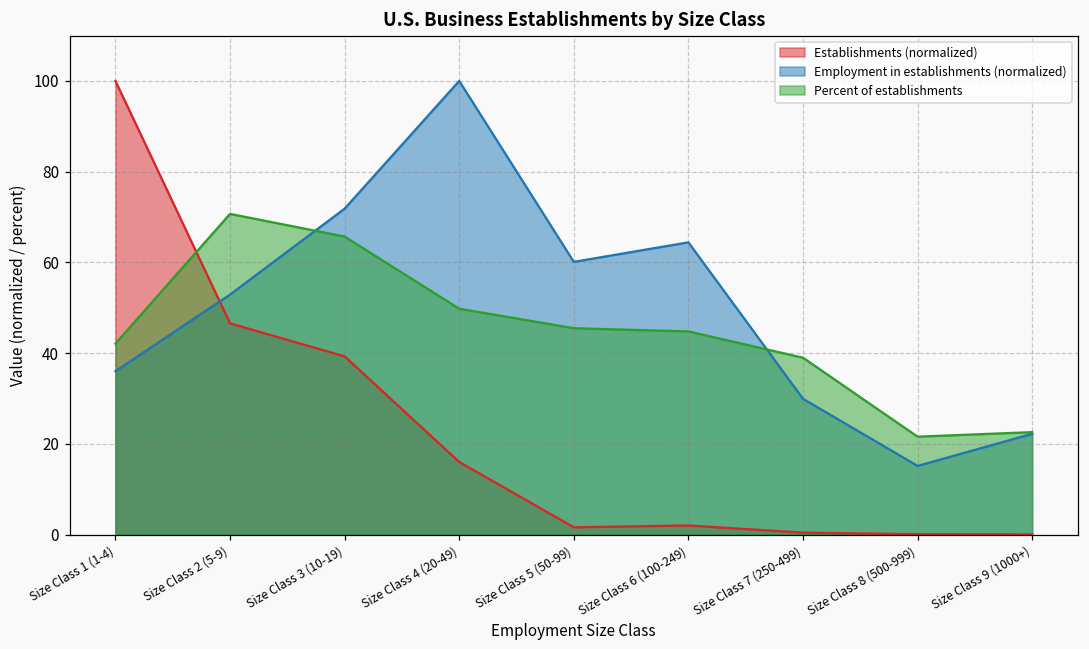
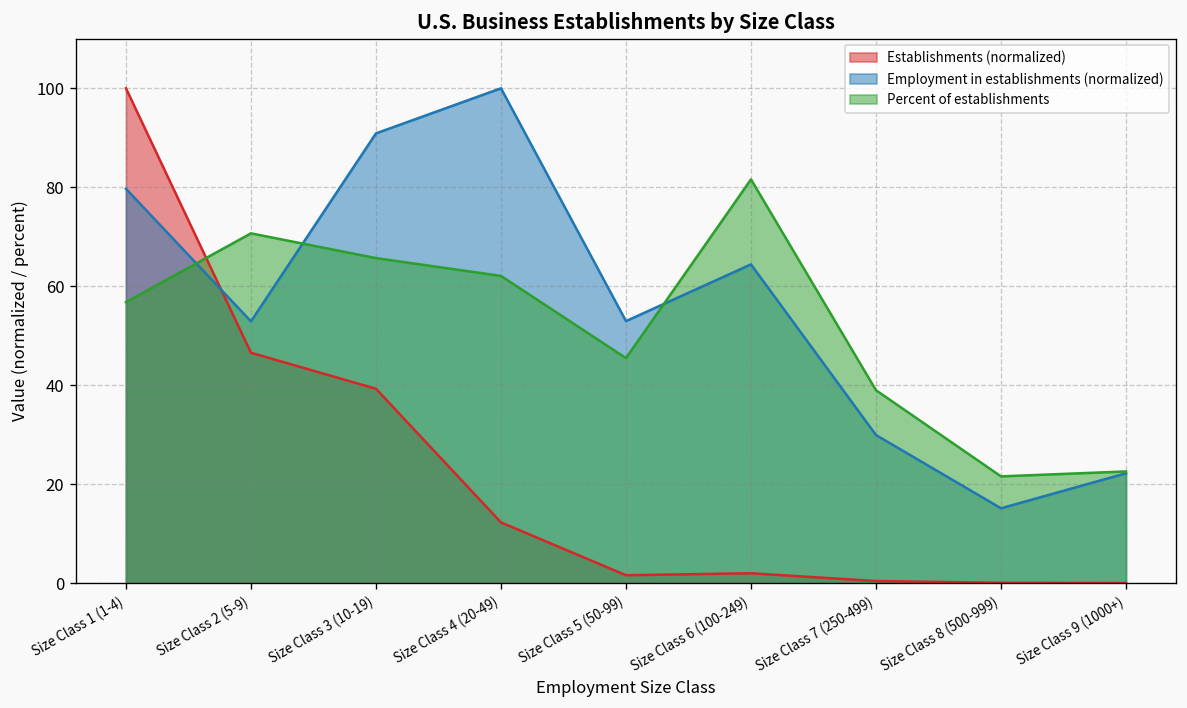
Employment in establishments (normalized), Size Class 1 (1-4): 36 -> 80
Percent of establishments, Size Class 1 (1-4): 42 -> 57
Employment in establishments (normalized), Size Class 3 (10-19): 72 -> 91
Establishments (normalized), Size Class 4 (20-49): 16 -> 12
Percent of establishments, Size Class 4 (20-49): 50 -> 62
Employment in establishments (normalized), Size Class 5 (50-99): 60 -> 53
Percent of establishments, Size Class 6 (100-249): 45 -> 82
